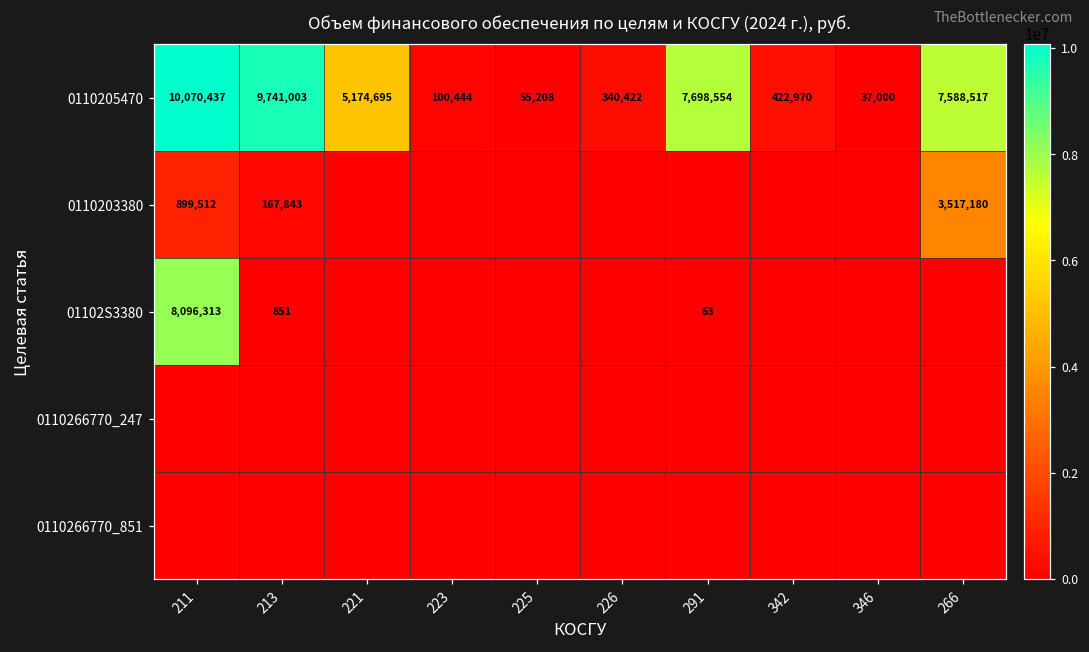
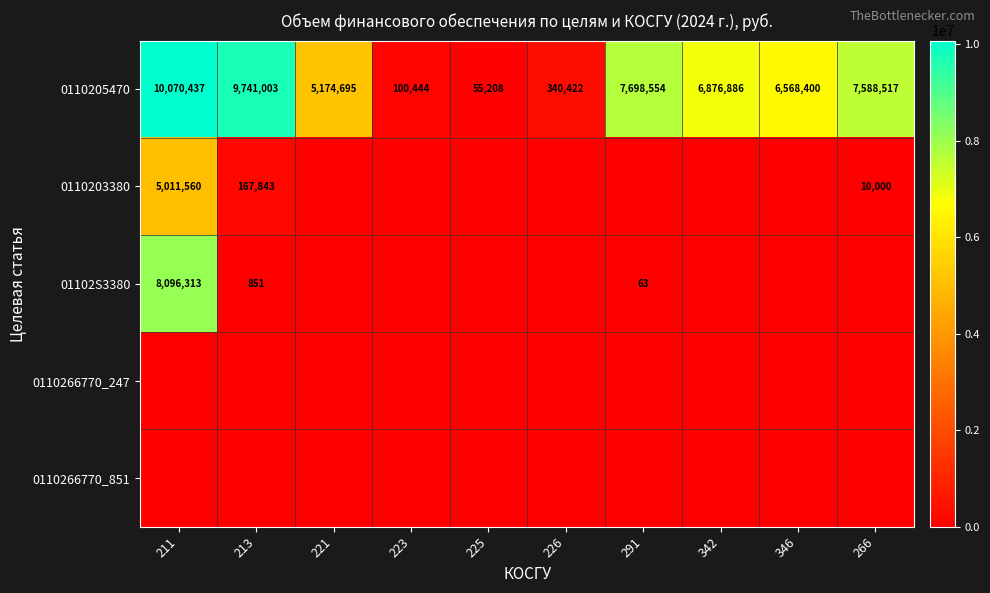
0110205470, 342: 422,970 -> 6,876,886
0110205470, 346: 37,000 -> 6,568,400
0110203380, 211: 899,512 -> 5,011,560
0110203380, 266: 3,517,180 -> 10,000
